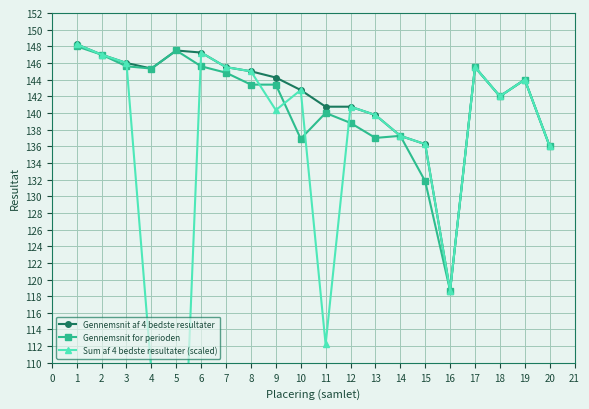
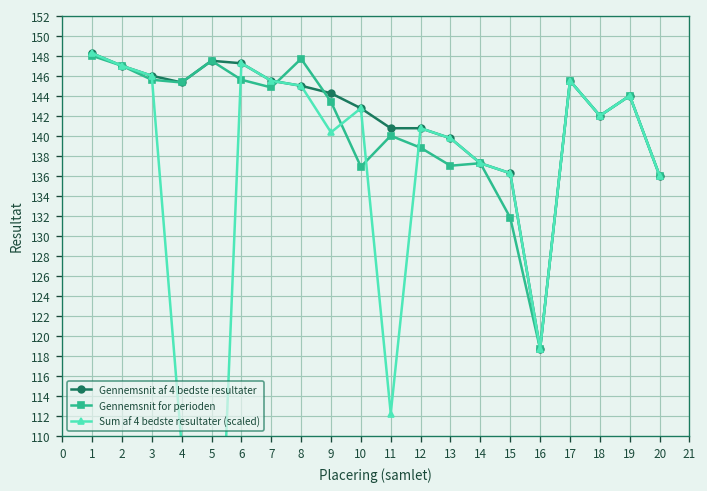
Gennemsnit for perioden, 8: 143 -> 148
